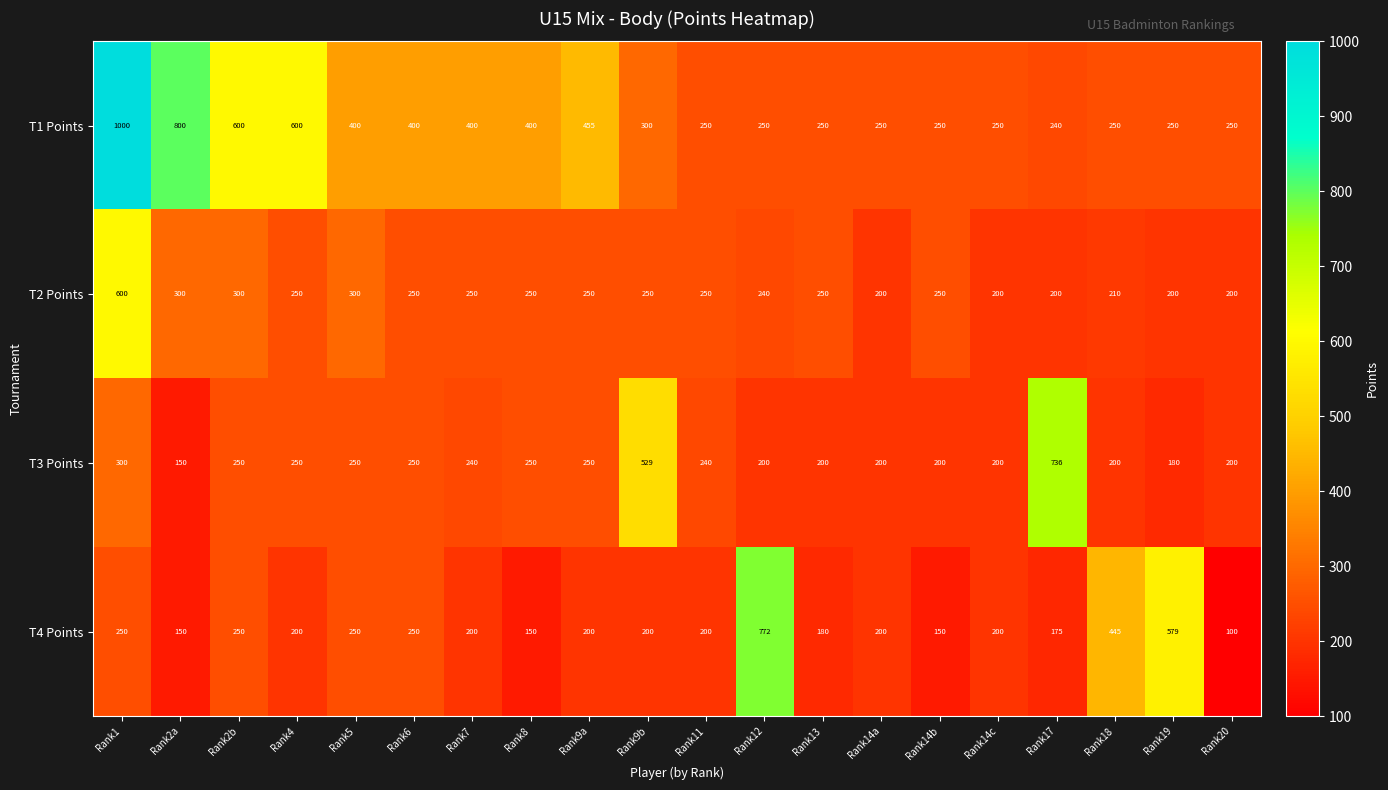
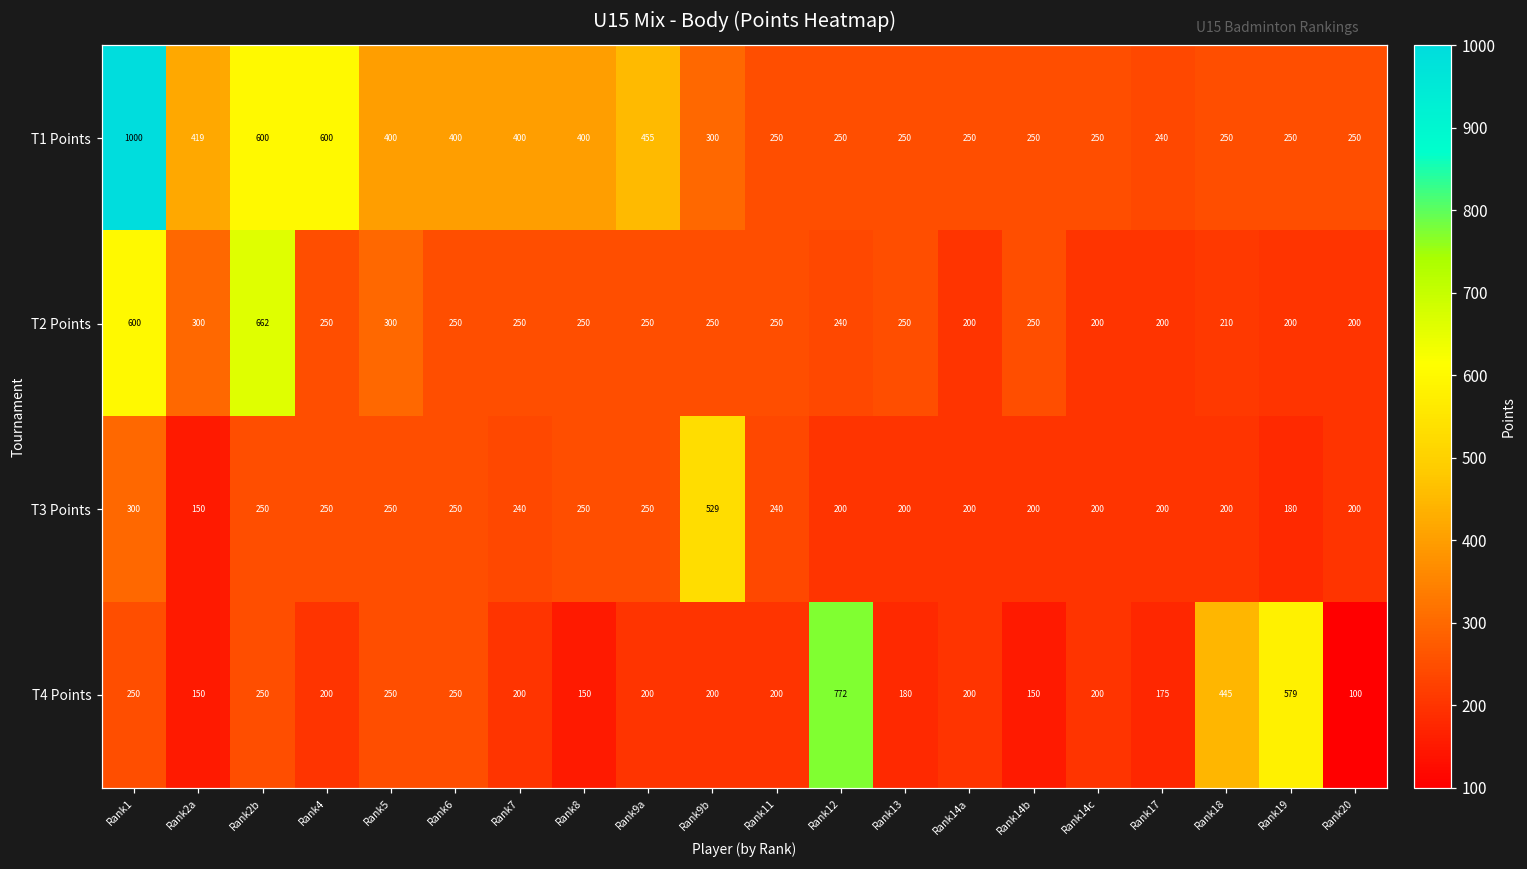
T1 Points, Rank2a: 800 -> 419
T2 Points, Rank2b: 300 -> 662
T3 Points, Rank17: 736 -> 200
